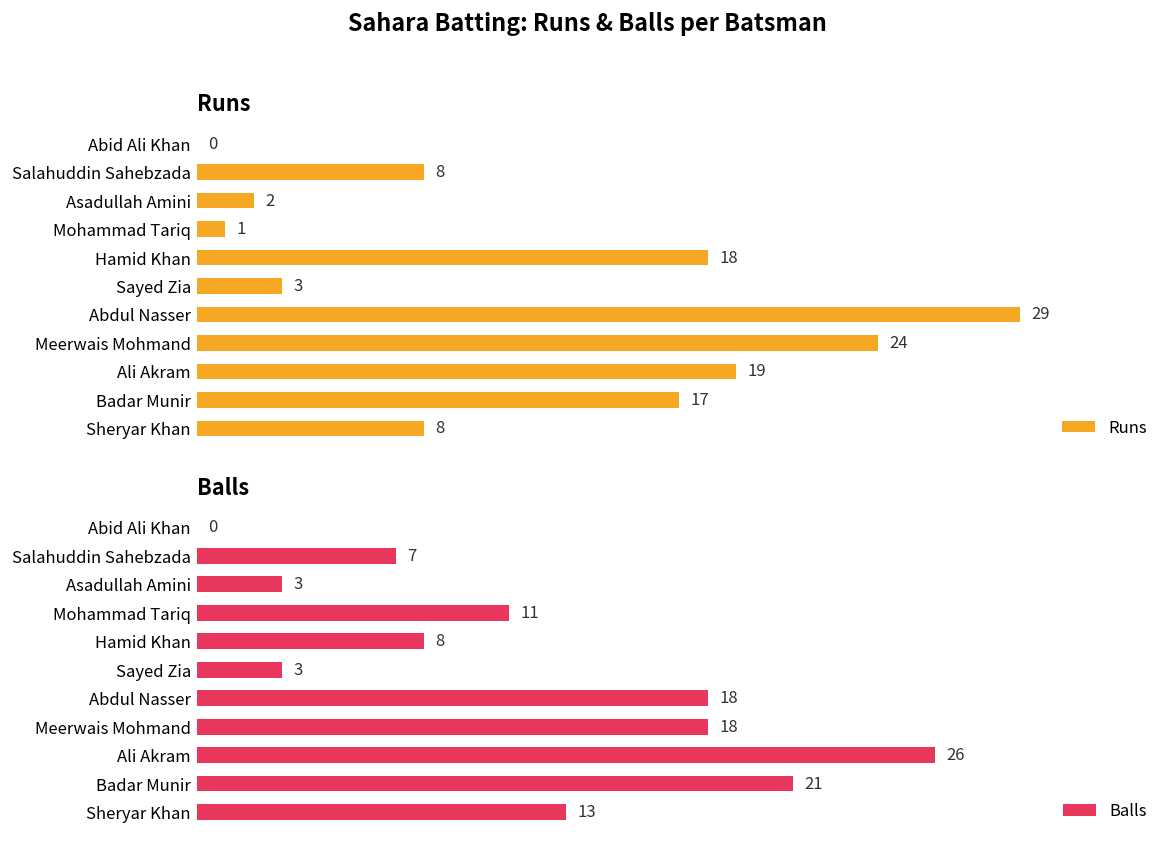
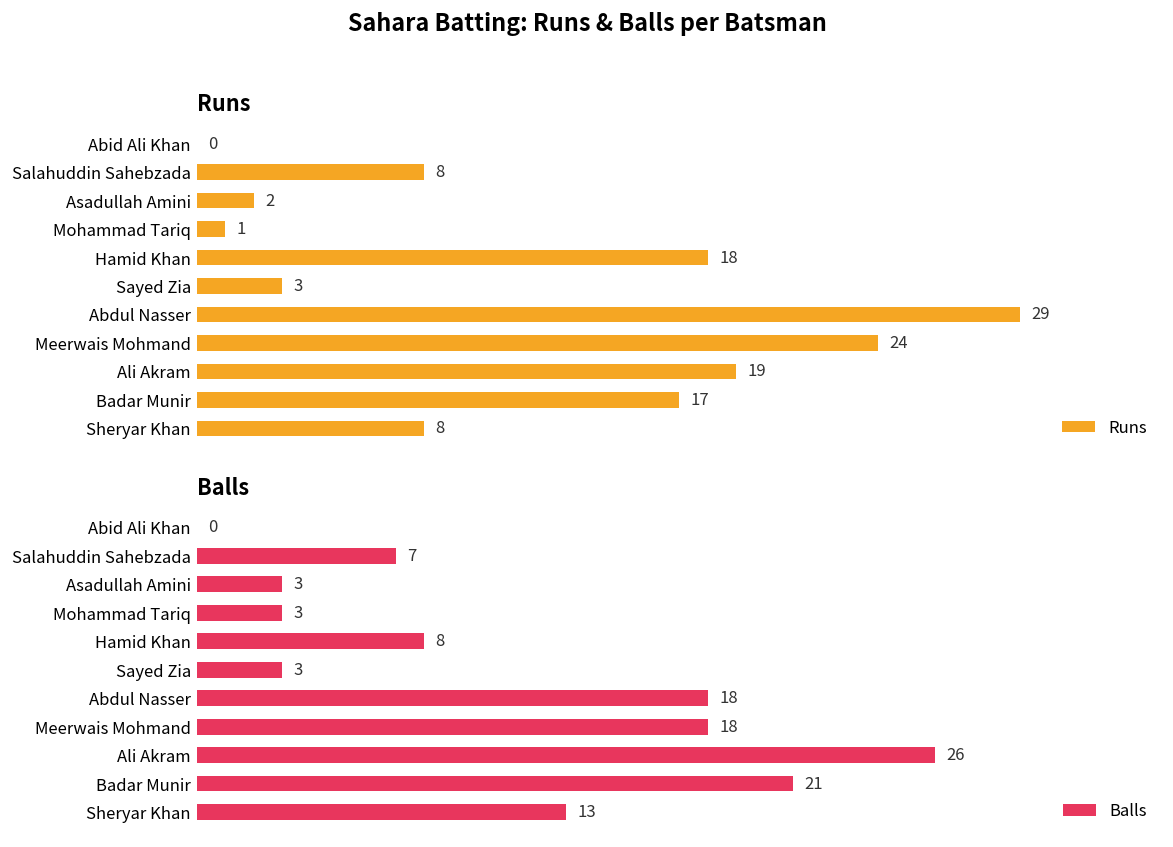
Balls, Mohammad Tariq: 11 -> 3
